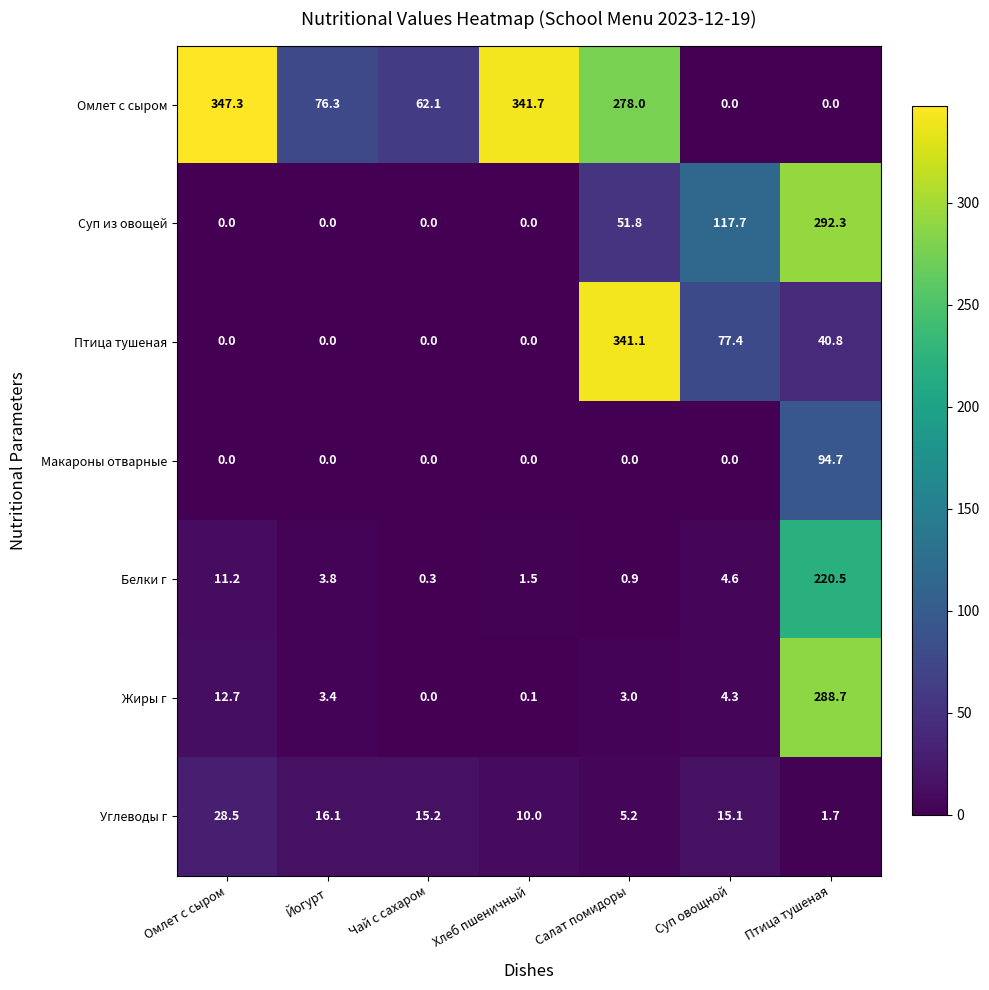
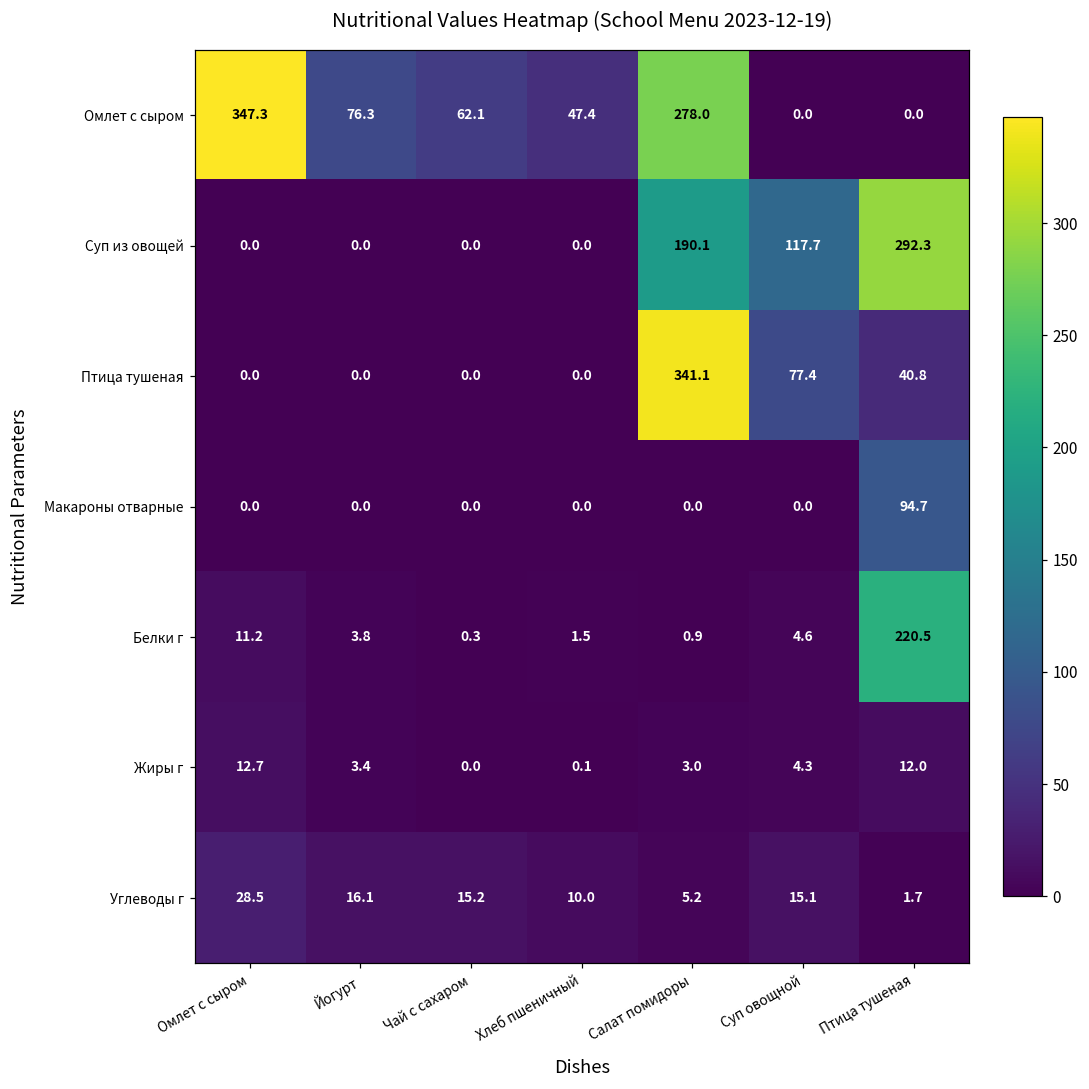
Омлет с сыром, Хлеб пшеничный: 341.7 -> 47.4
Суп из овощей, Салат помидоры: 51.8 -> 190.1
Жиры г, Птица тушеная: 288.7 -> 12.0
